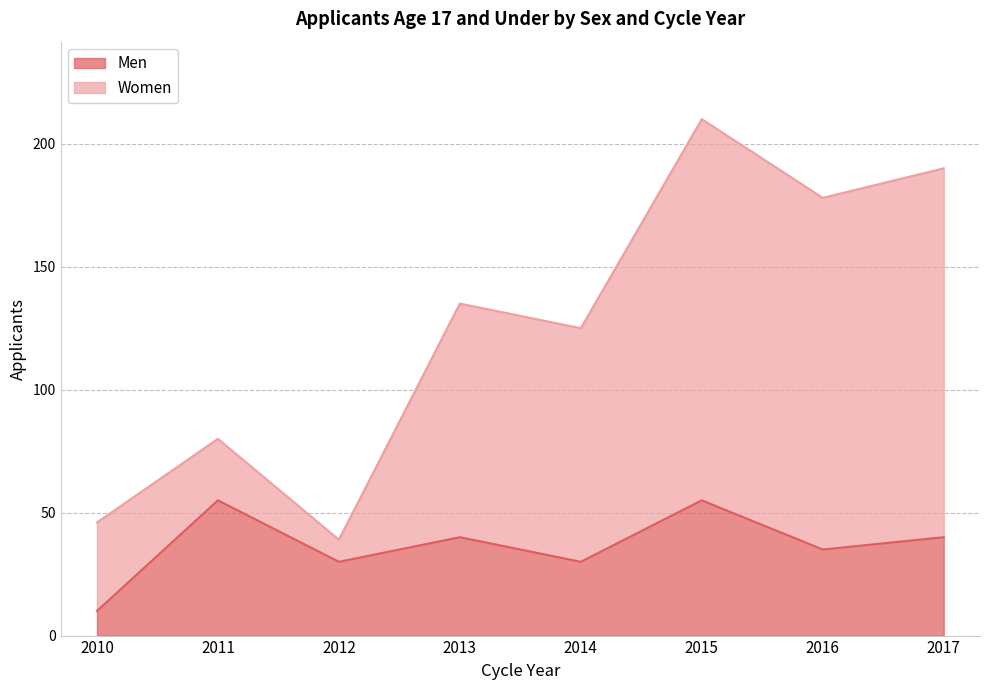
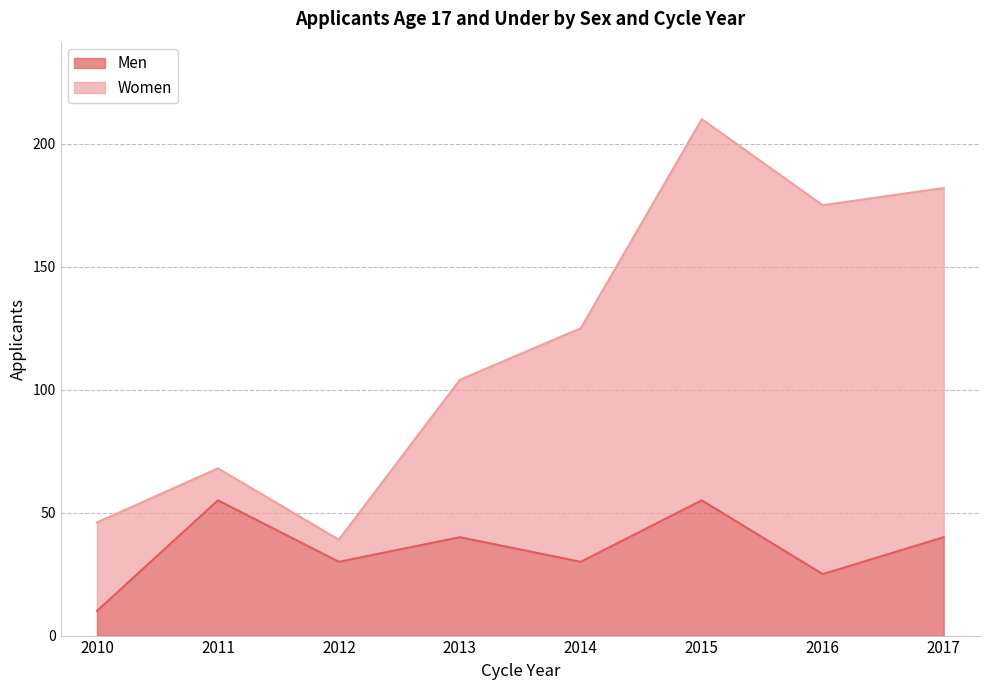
Women, 2011: 25 -> 13
Women, 2013: 95 -> 64
Men, 2016: 35 -> 25
Women, 2016: 143 -> 150
Women, 2017: 150 -> 142
